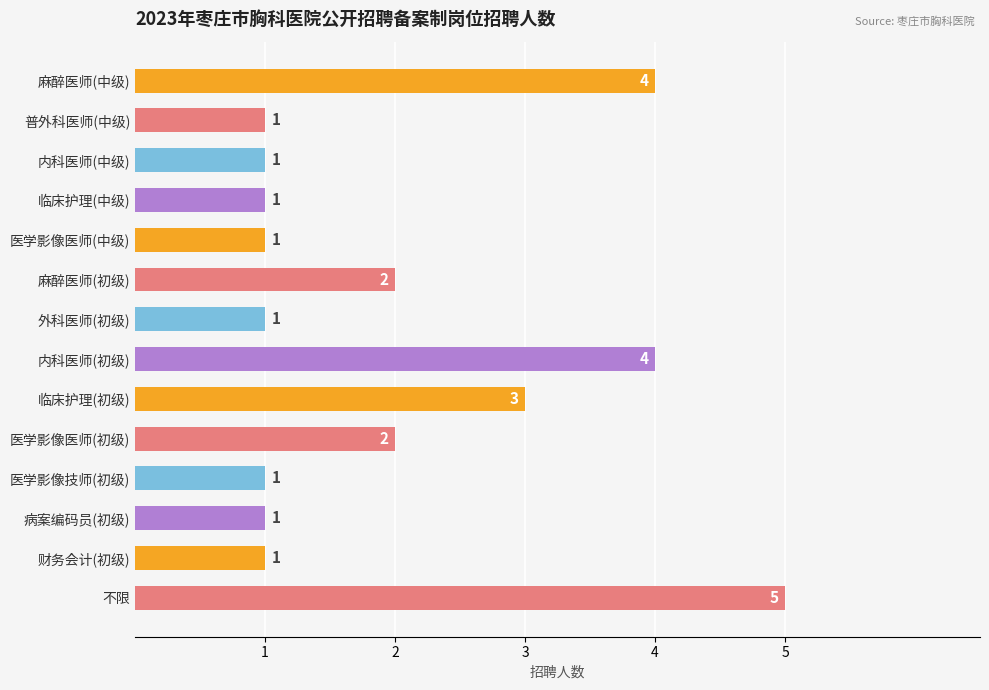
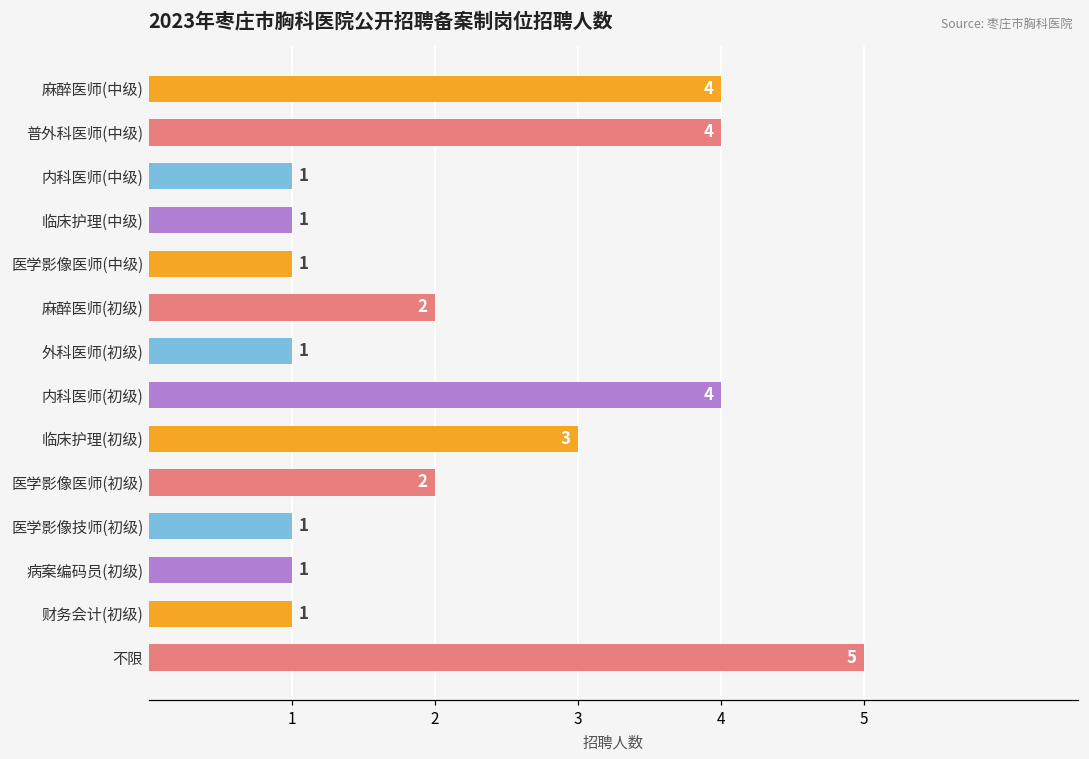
普外科医师(中级): 1 -> 4
